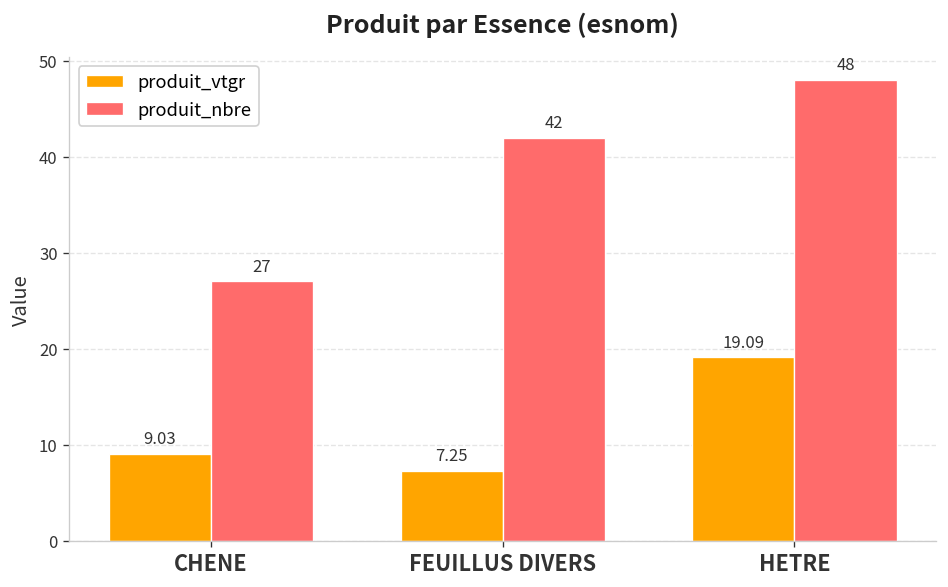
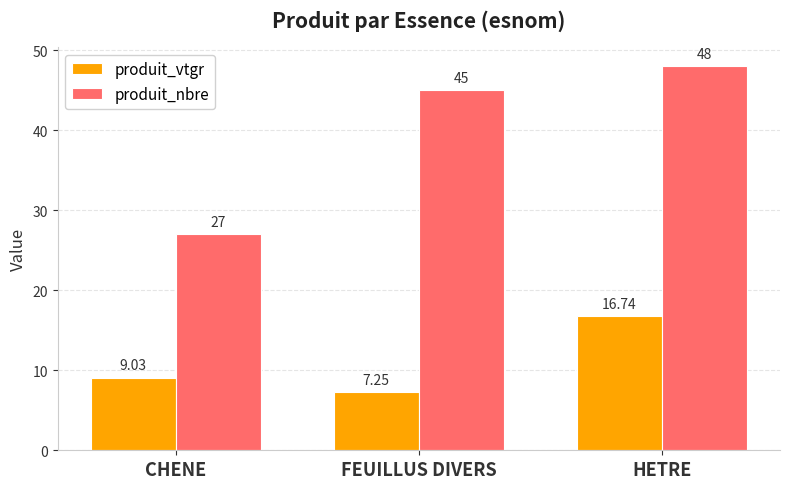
produit_nbre, FEUILLUS DIVERS: 42 -> 45
produit_vtgr, HETRE: 19.09 -> 16.74
